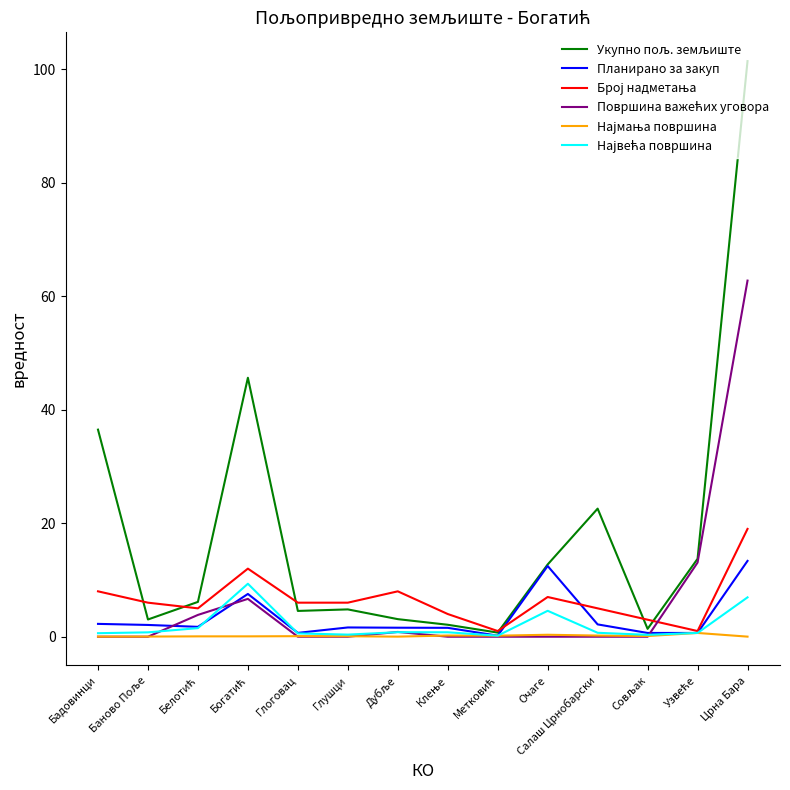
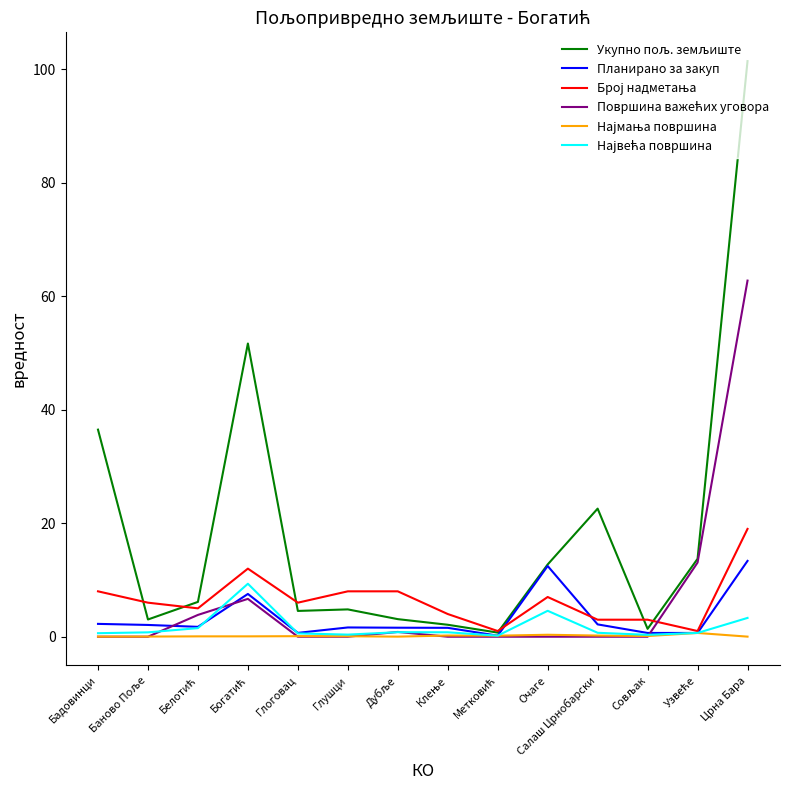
Укупно пољ. земљиште, Богатић: 46 -> 52
Број надметања, Глушци: 6 -> 8
Број надметања, Салаш Црнобарски: 5 -> 3
Највећа површина, Црна Бара: 7 -> 3
